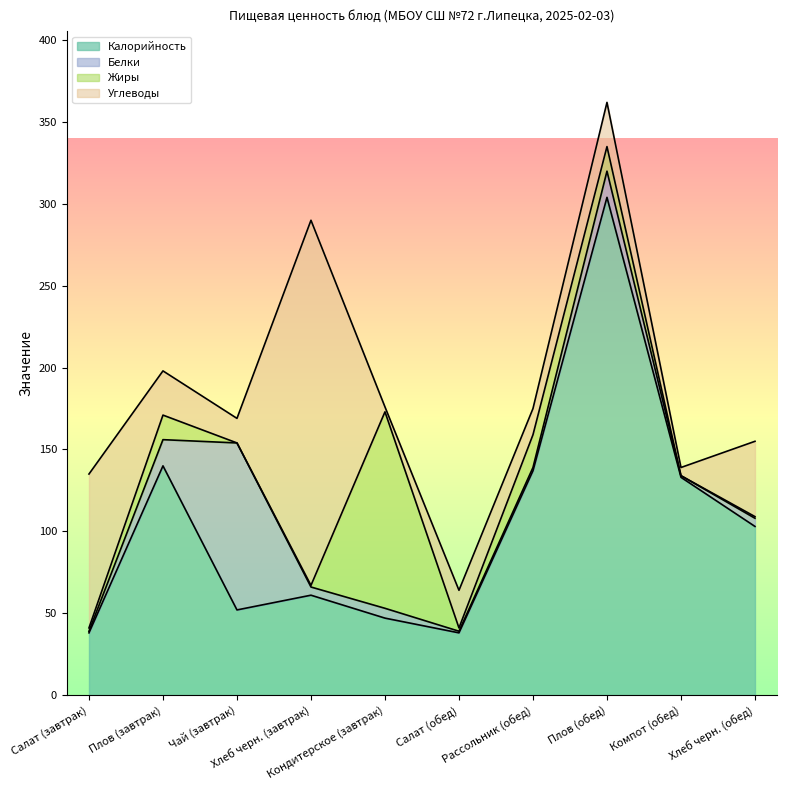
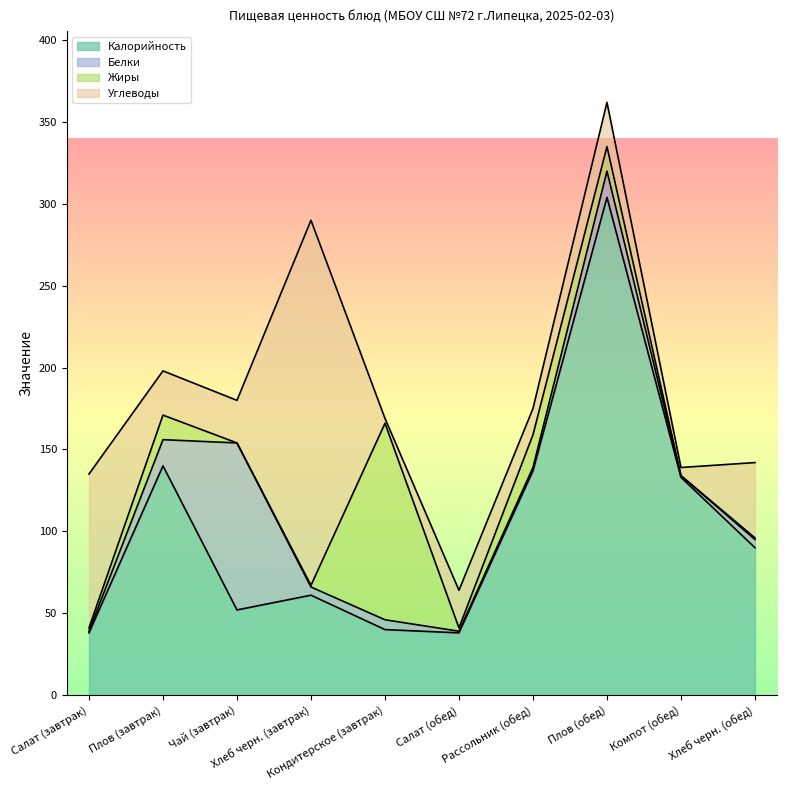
Углеводы, Чай (завтрак): 15 -> 26
Калорийность, Кондитерское (завтрак): 47 -> 40
Калорийность, Хлеб черн. (обед): 103 -> 90
